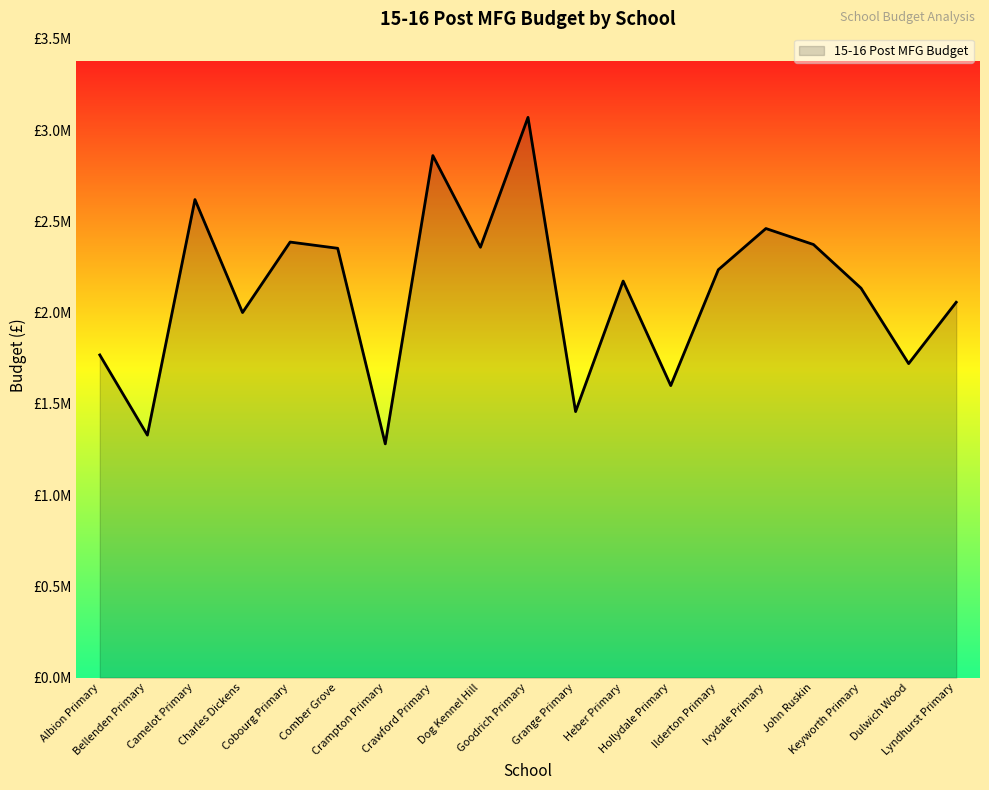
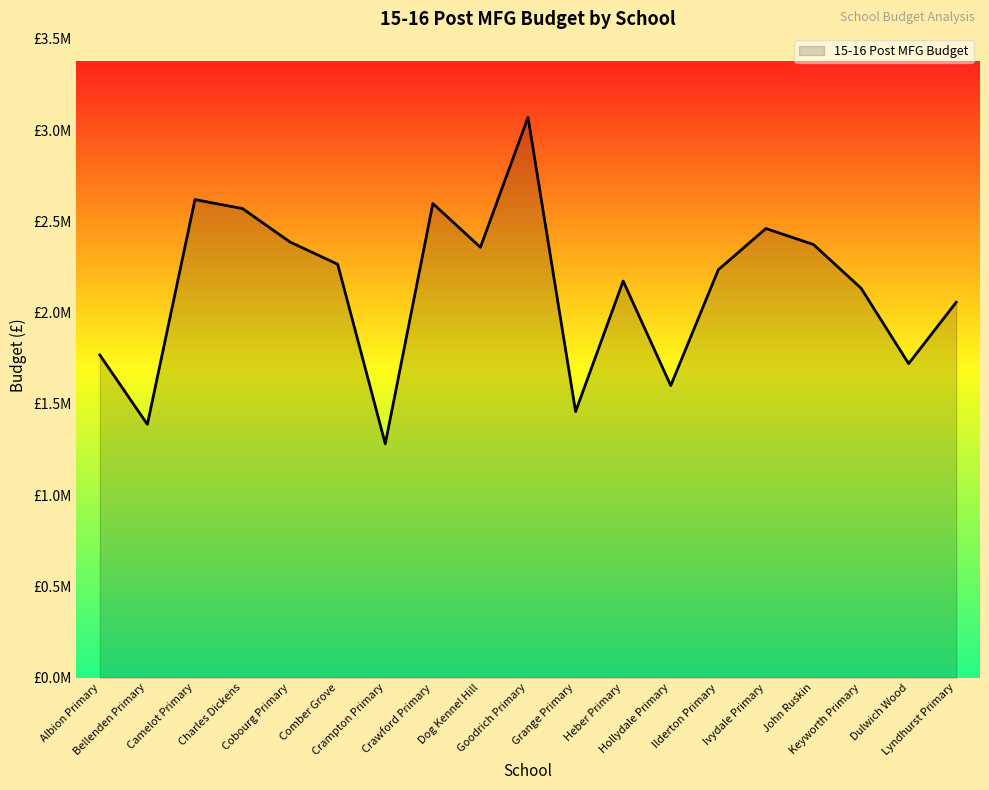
Bellenden Primary: £1330000 -> £1390000
Charles Dickens: £2000000 -> £2570000
Comber Grove: £2350000 -> £2260000
Crawford Primary: £2860000 -> £2600000
